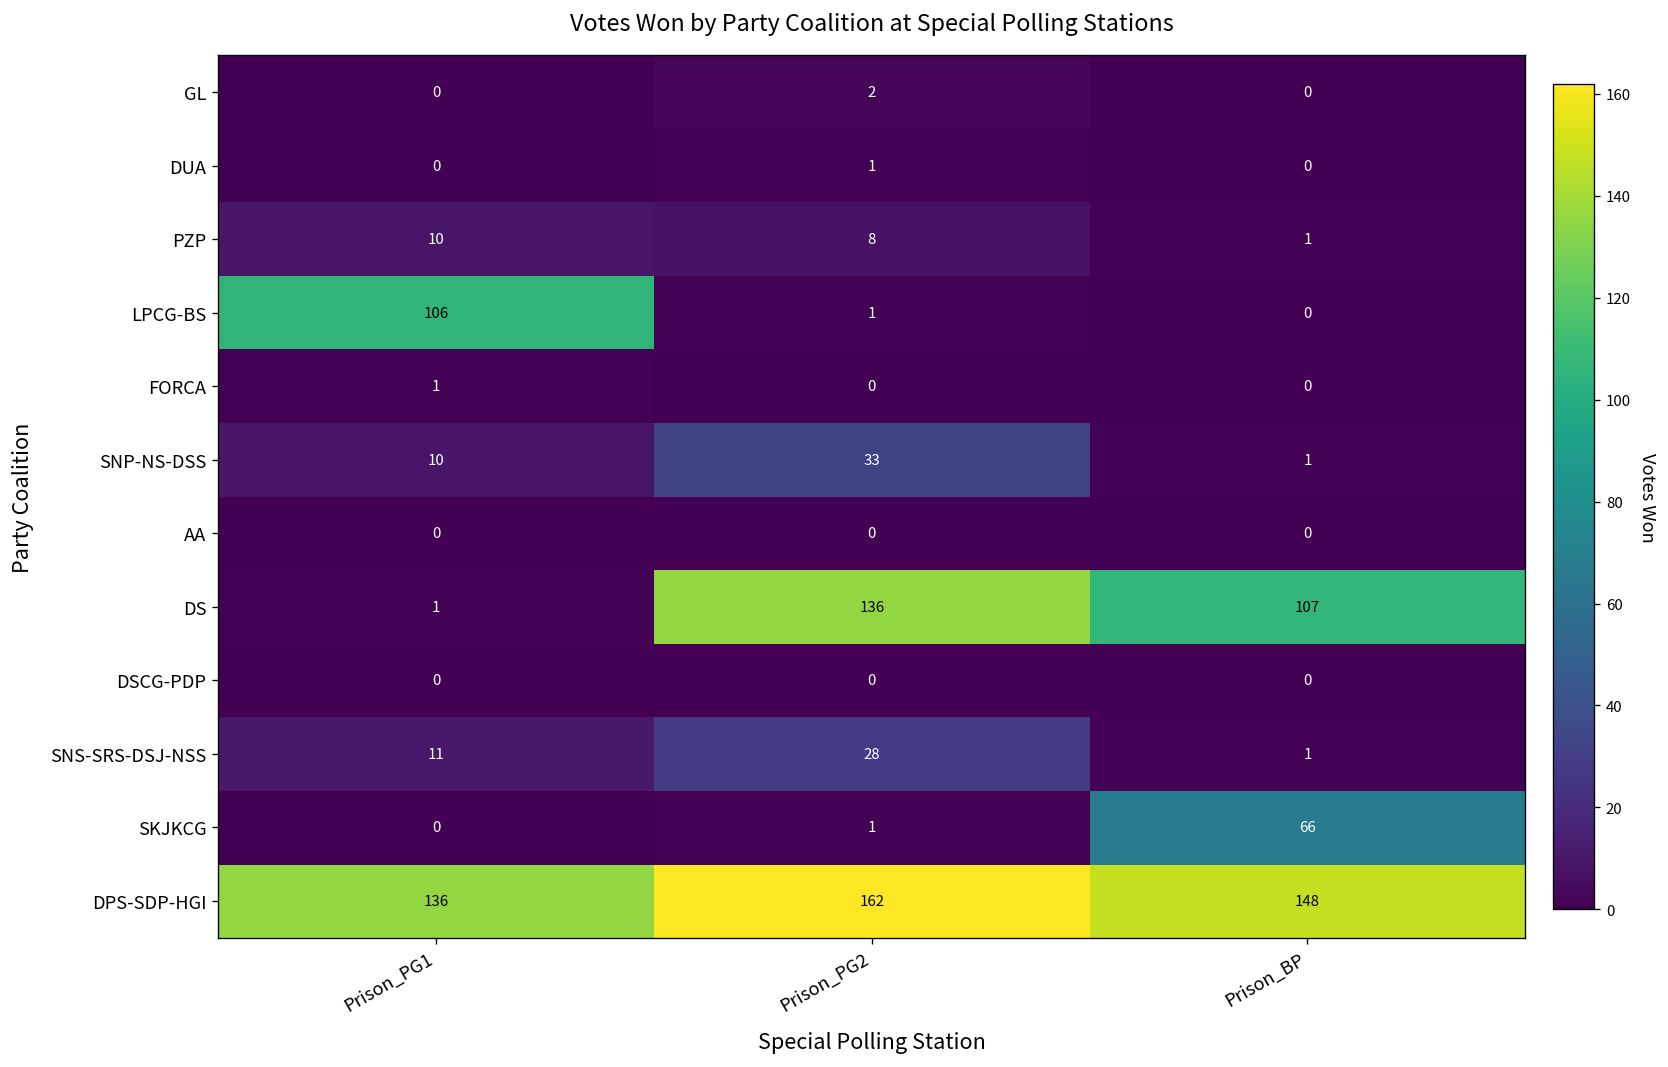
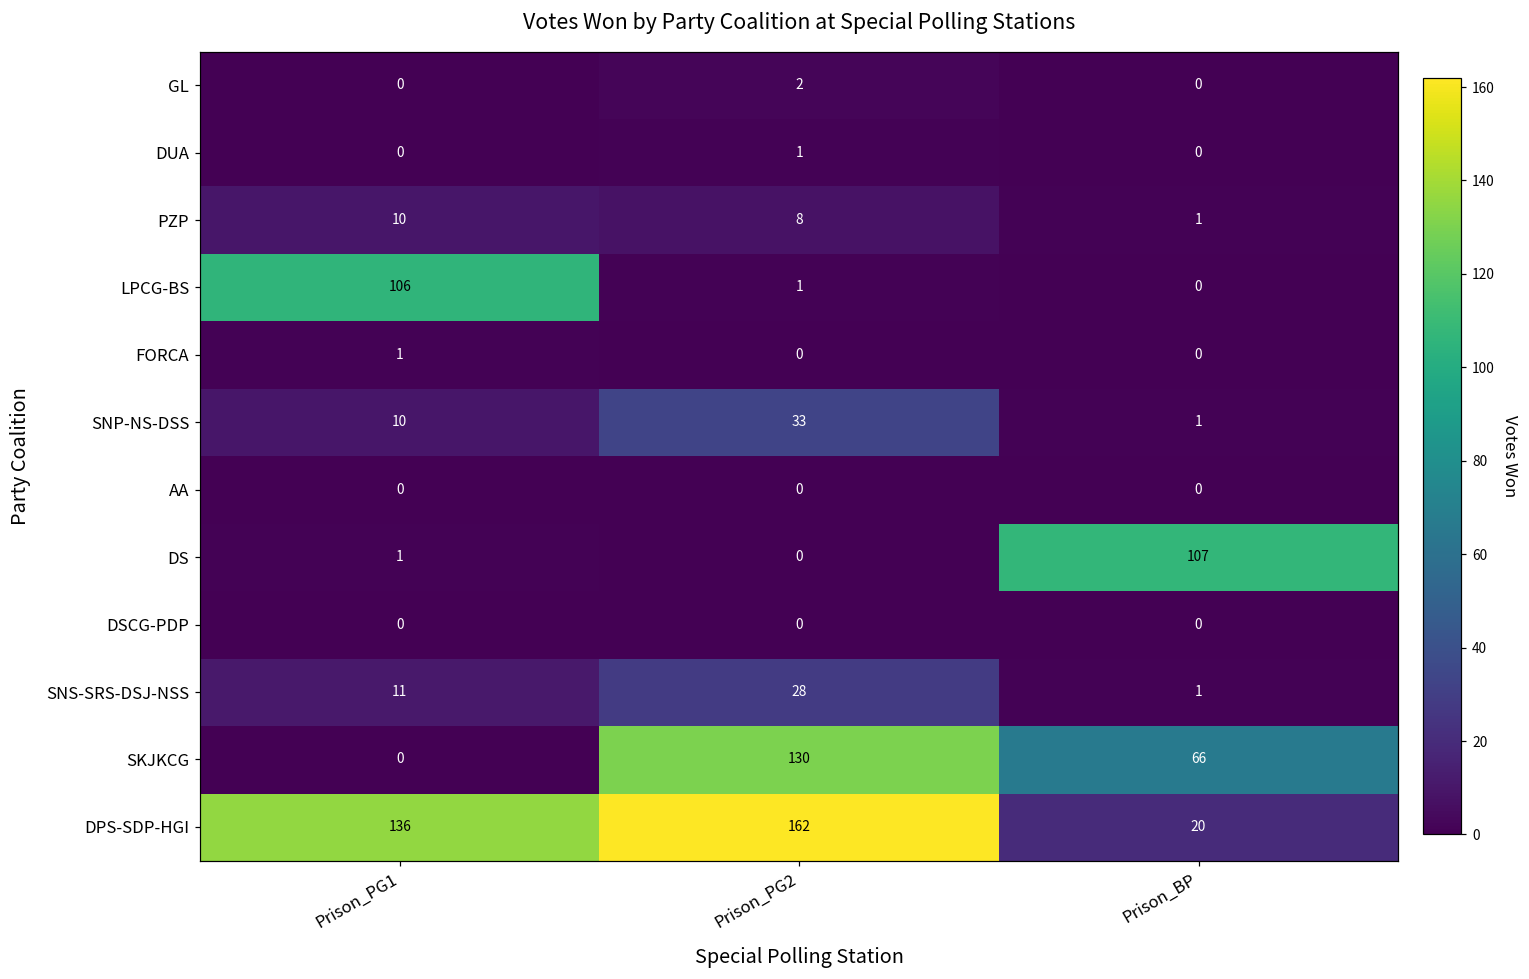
DS, Prison_PG2: 136 -> 0
SKJKCG, Prison_PG2: 1 -> 130
DPS-SDP-HGI, Prison_BP: 148 -> 20
